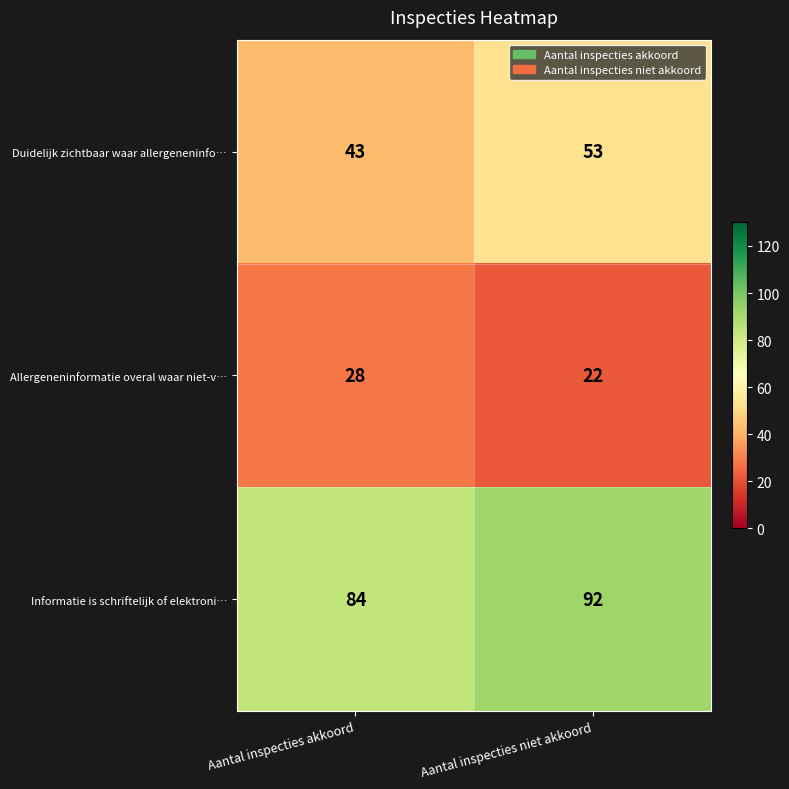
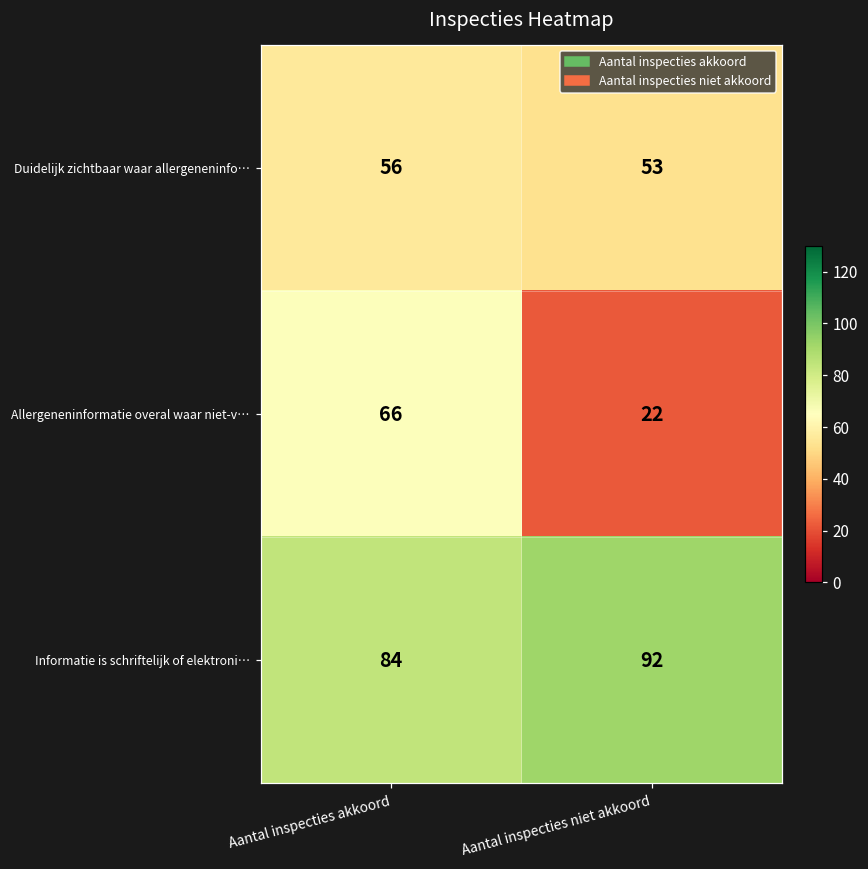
Duidelijk zichtbaar waar allergeneninfo…, Aantal inspecties akkoord: 43 -> 56
Allergeneninformatie overal waar niet-v…, Aantal inspecties akkoord: 28 -> 66
